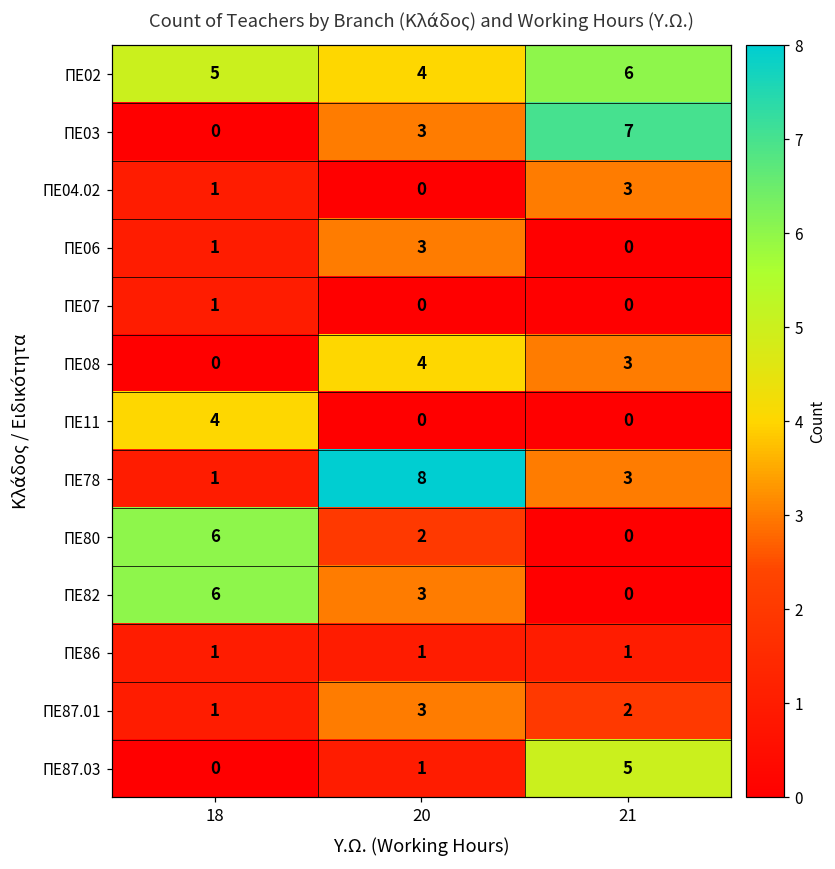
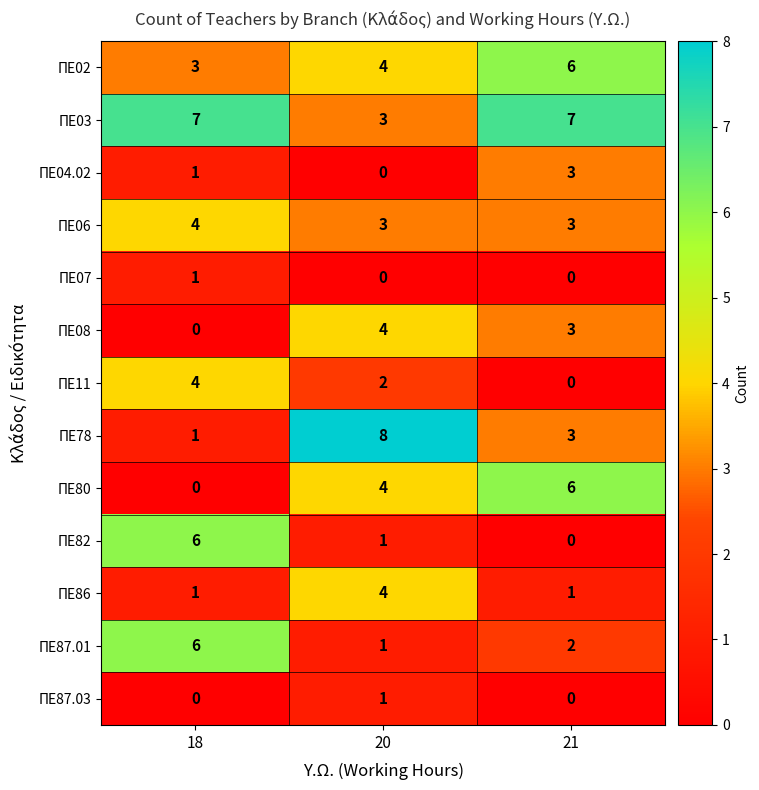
ΠΕ02, 18: 5 -> 3
ΠΕ03, 18: 0 -> 7
ΠΕ06, 18: 1 -> 4
ΠΕ06, 21: 0 -> 3
ΠΕ11, 20: 0 -> 2
ΠΕ80, 18: 6 -> 0
ΠΕ80, 20: 2 -> 4
ΠΕ80, 21: 0 -> 6
ΠΕ82, 20: 3 -> 1
ΠΕ86, 20: 1 -> 4
ΠΕ87.01, 18: 1 -> 6
ΠΕ87.01, 20: 3 -> 1
ΠΕ87.03, 21: 5 -> 0
